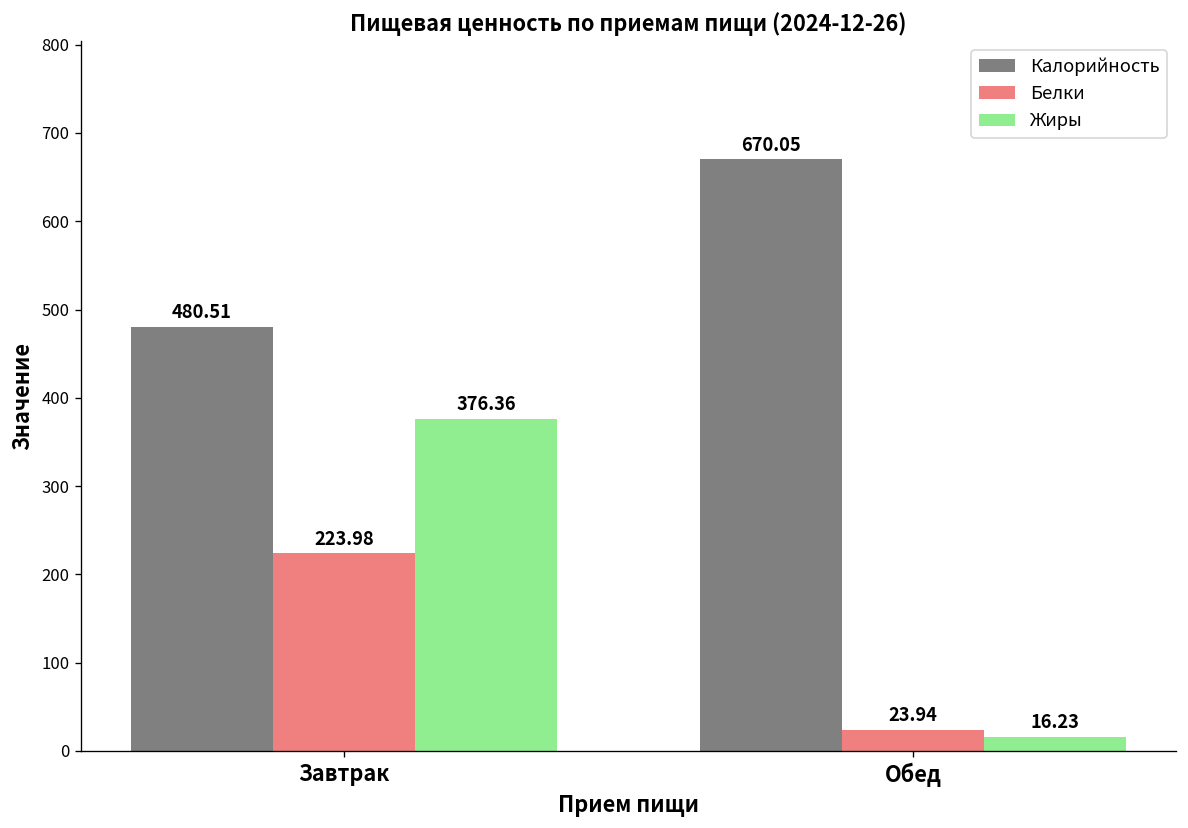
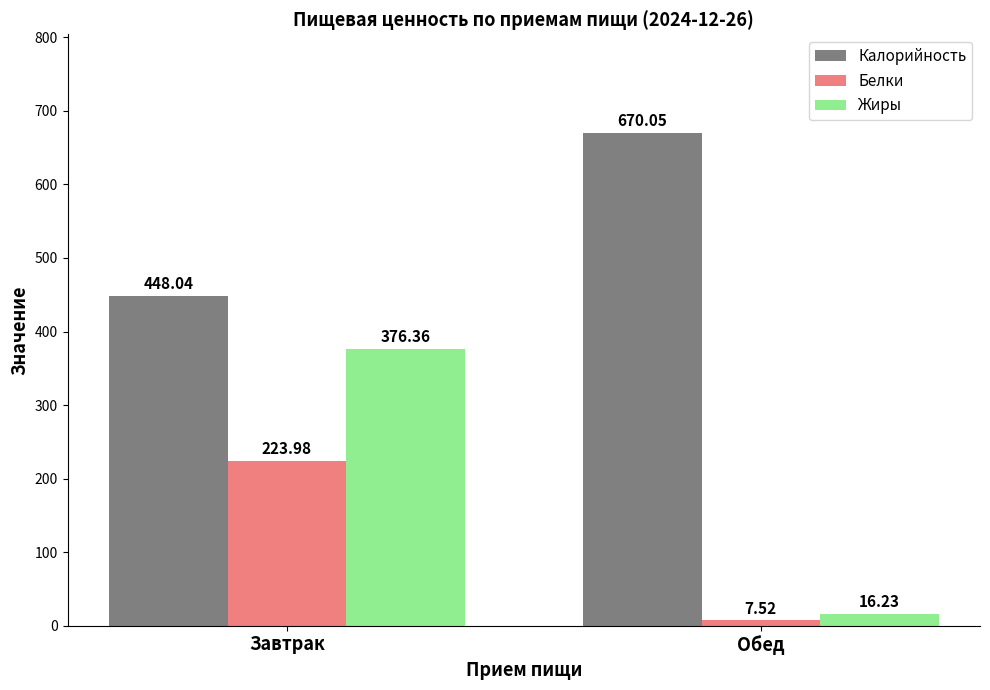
Калорийность, Завтрак: 480.51 -> 448.04
Белки, Обед: 23.94 -> 7.52
